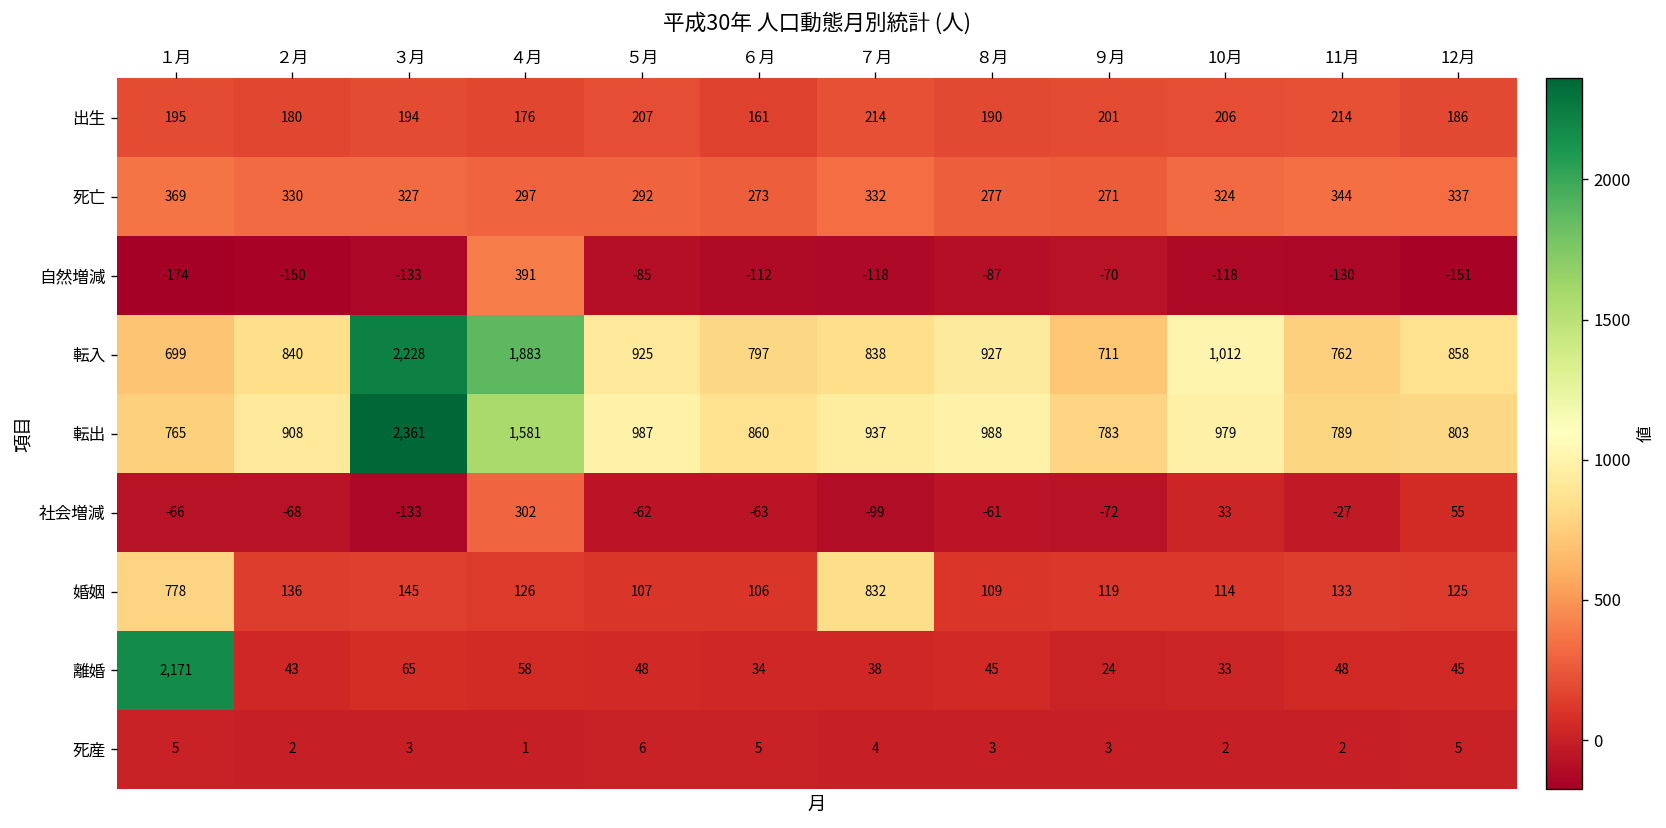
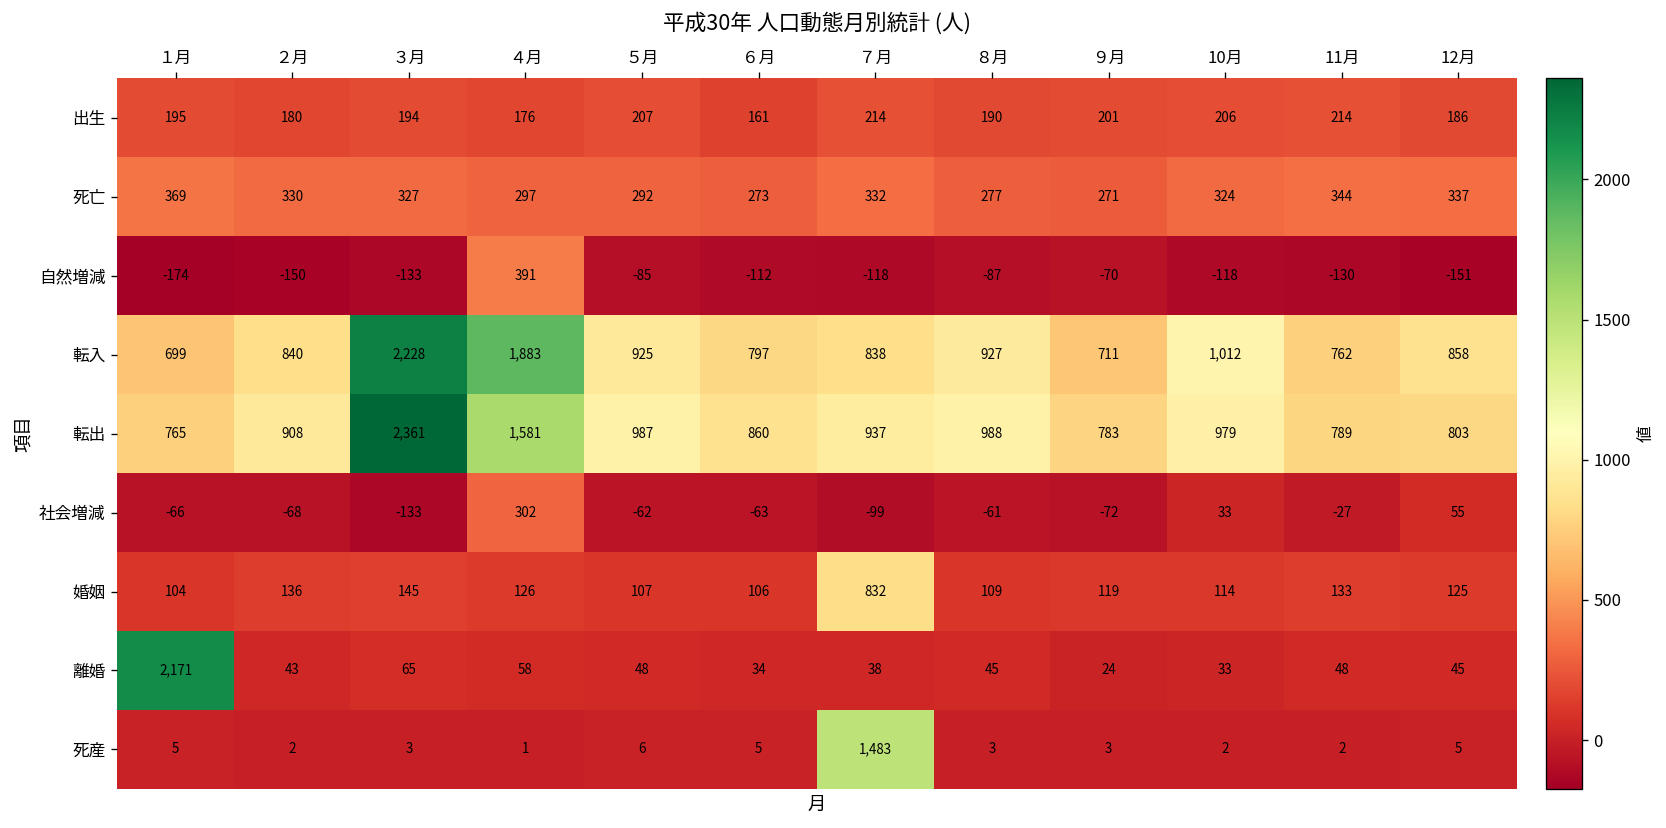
婚姻, １月: 778 -> 104
死産, ７月: 4 -> 1,483
